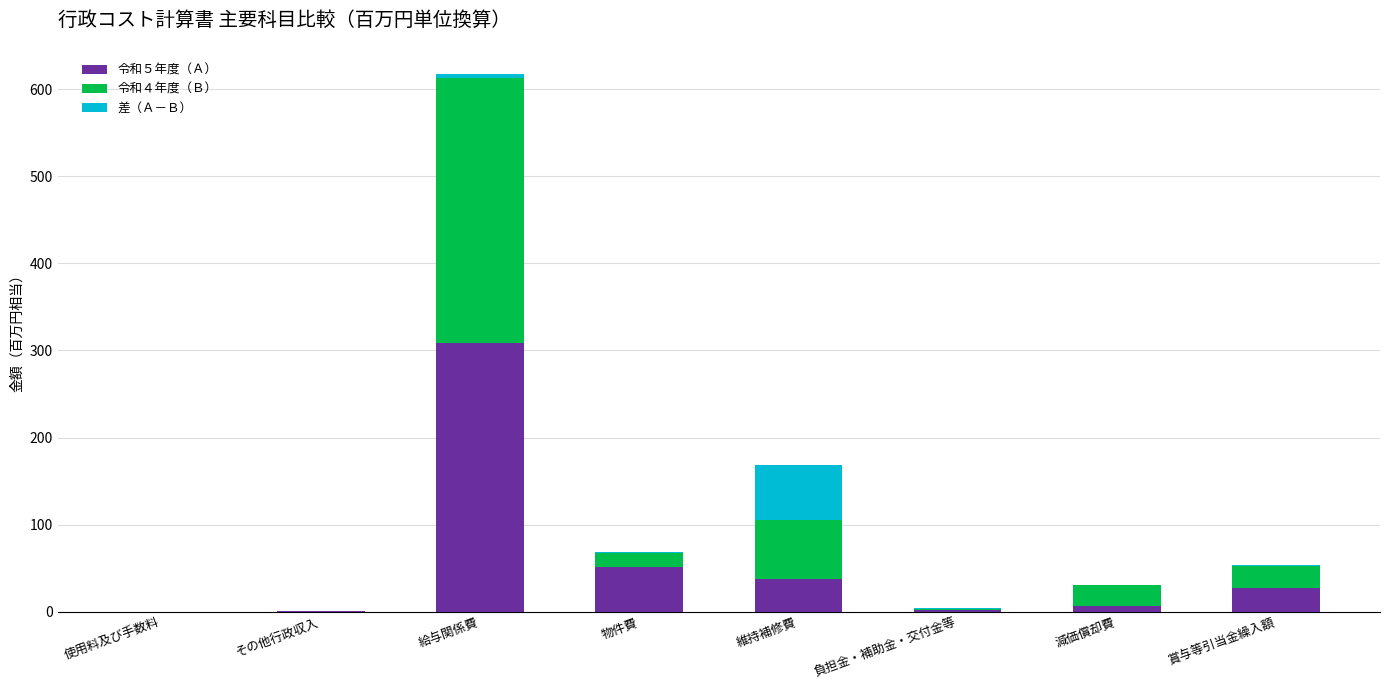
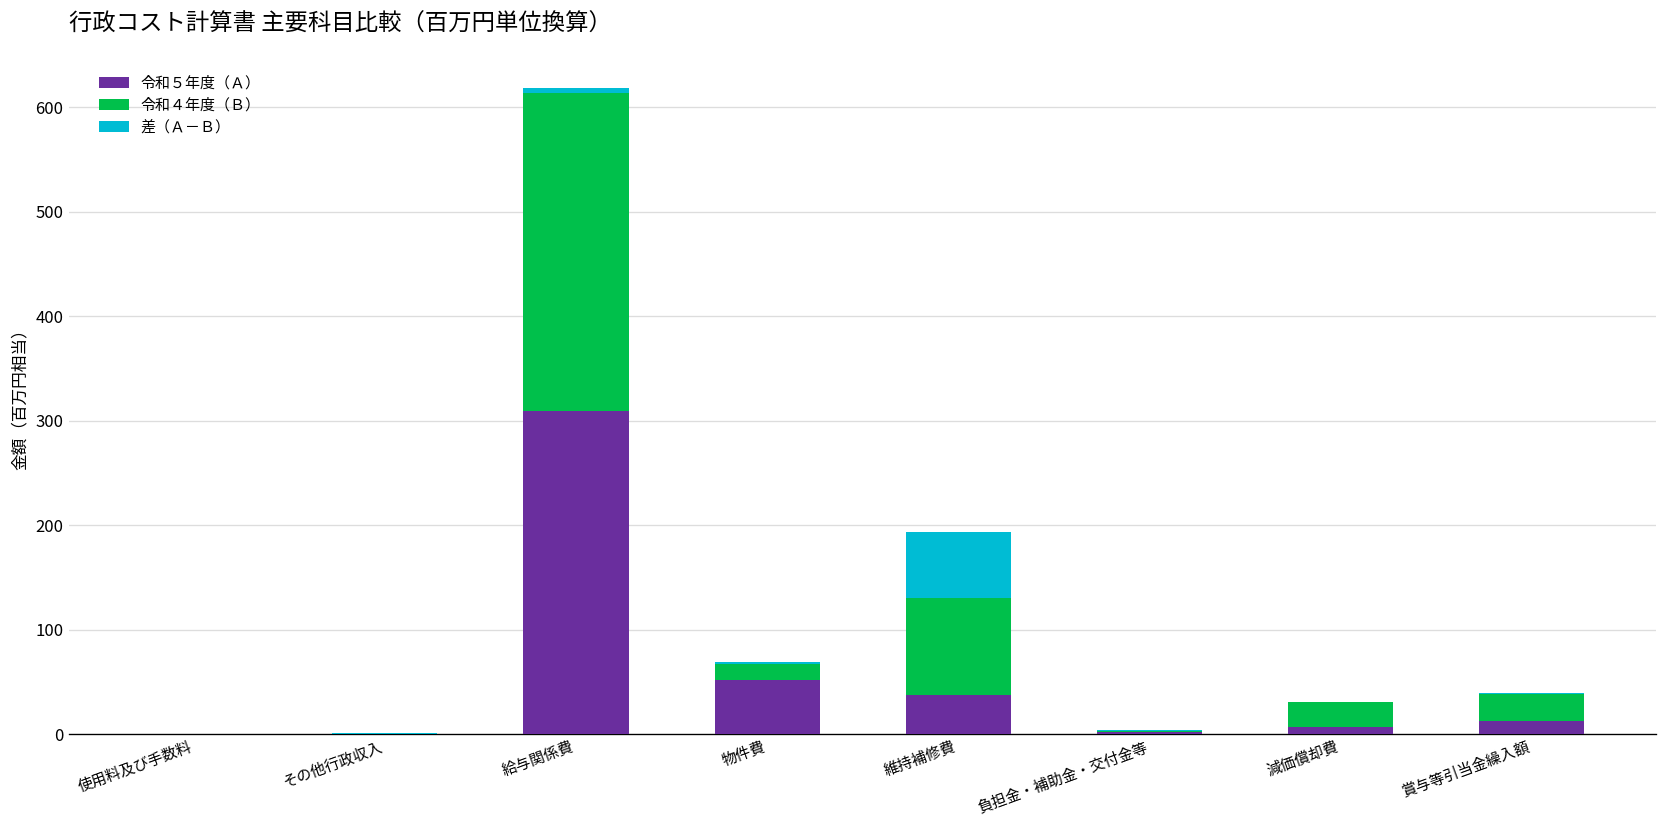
令和４年度（Ｂ）, 維持補修費: 70 -> 90
令和５年度（Ａ）, 賞与等引当金繰入額: 30 -> 10
